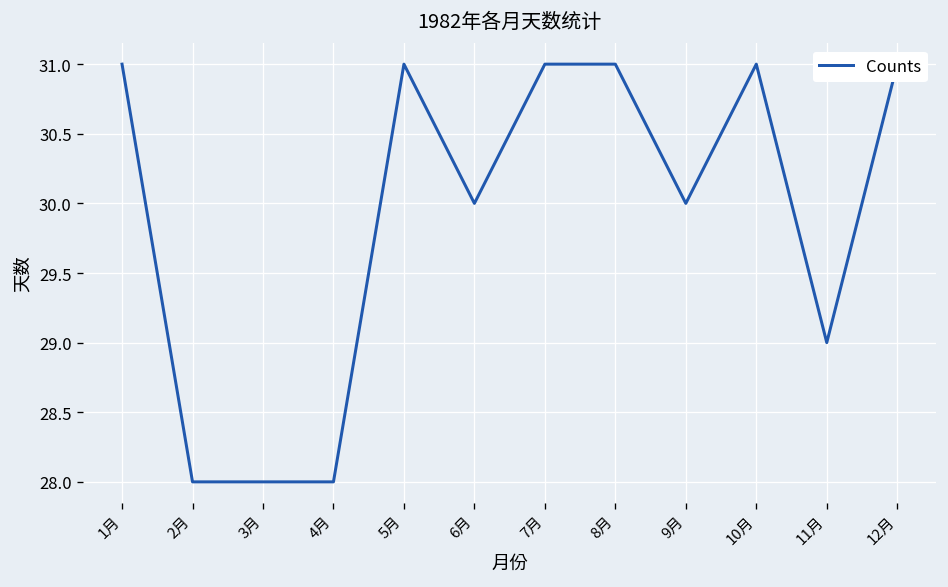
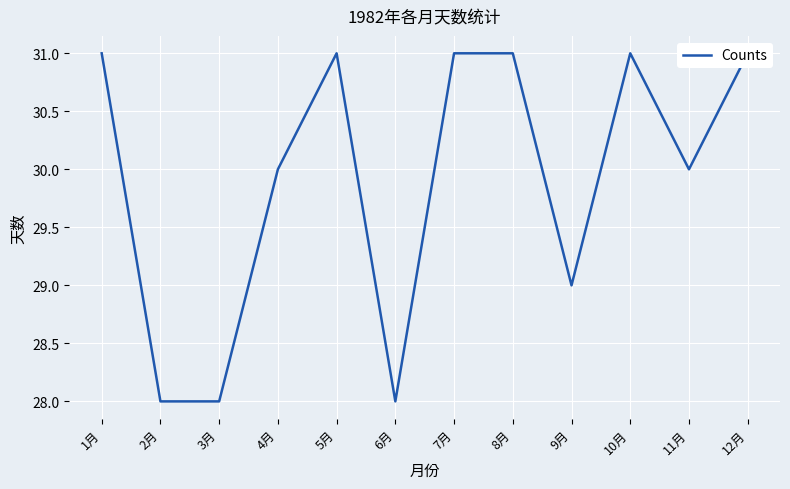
4月: 28 -> 30
6月: 30 -> 28
9月: 30 -> 29
11月: 29 -> 30
